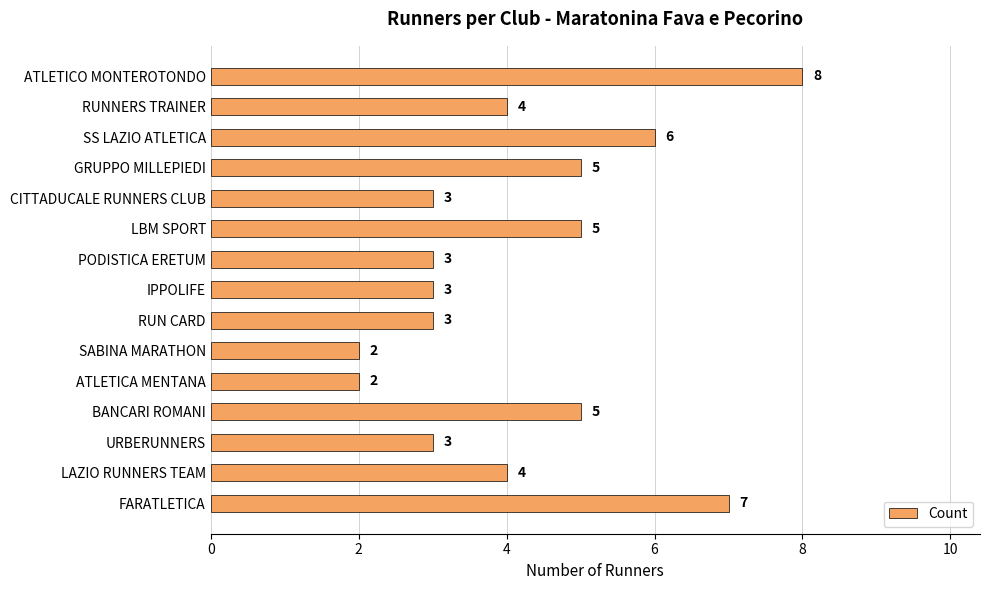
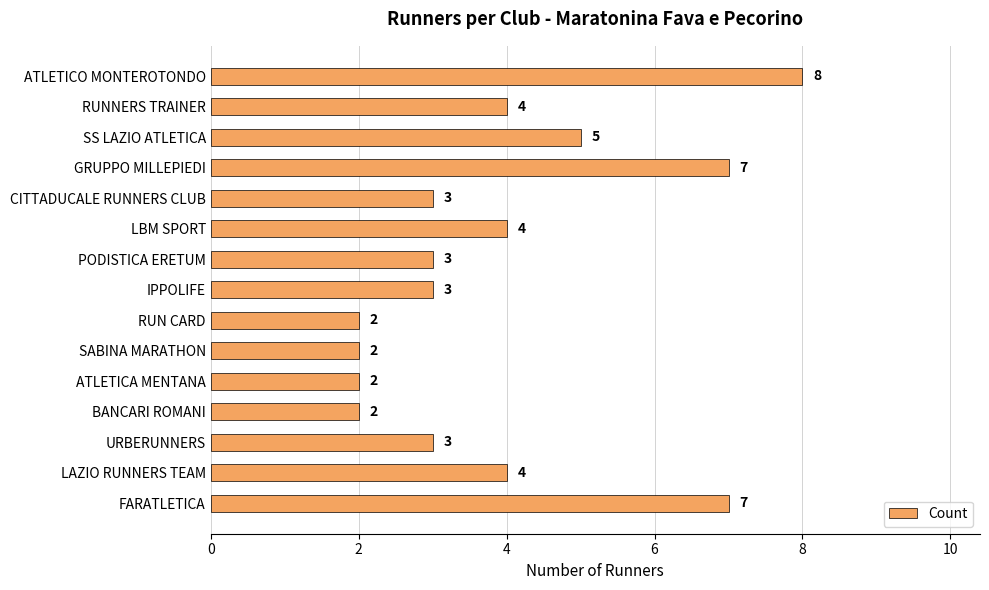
SS LAZIO ATLETICA: 6 -> 5
GRUPPO MILLEPIEDI: 5 -> 7
LBM SPORT: 5 -> 4
RUN CARD: 3 -> 2
BANCARI ROMANI: 5 -> 2
